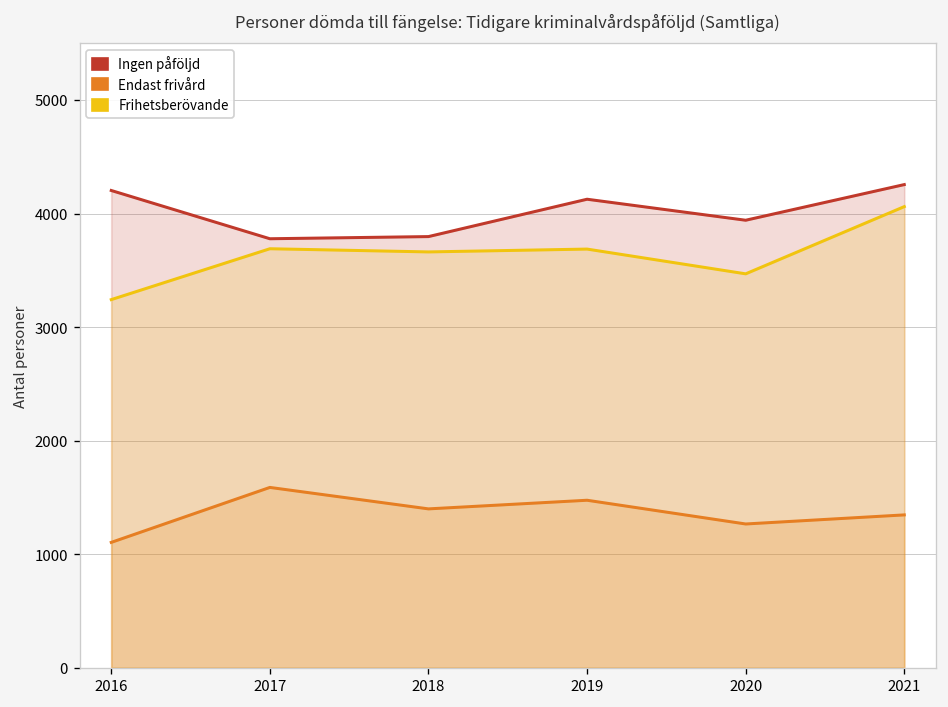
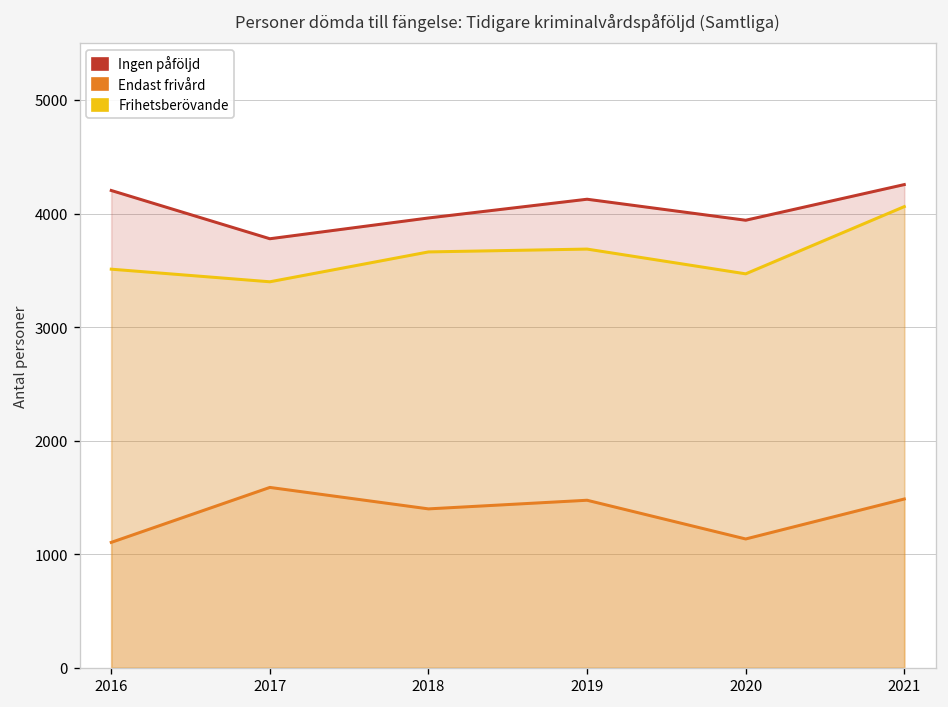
Frihetsberövande, 2016: 3200 -> 3500
Frihetsberövande, 2017: 3700 -> 3400
Ingen påföljd, 2018: 3800 -> 4000
Endast frivård, 2020: 1300 -> 1100
Endast frivård, 2021: 1300 -> 1500
